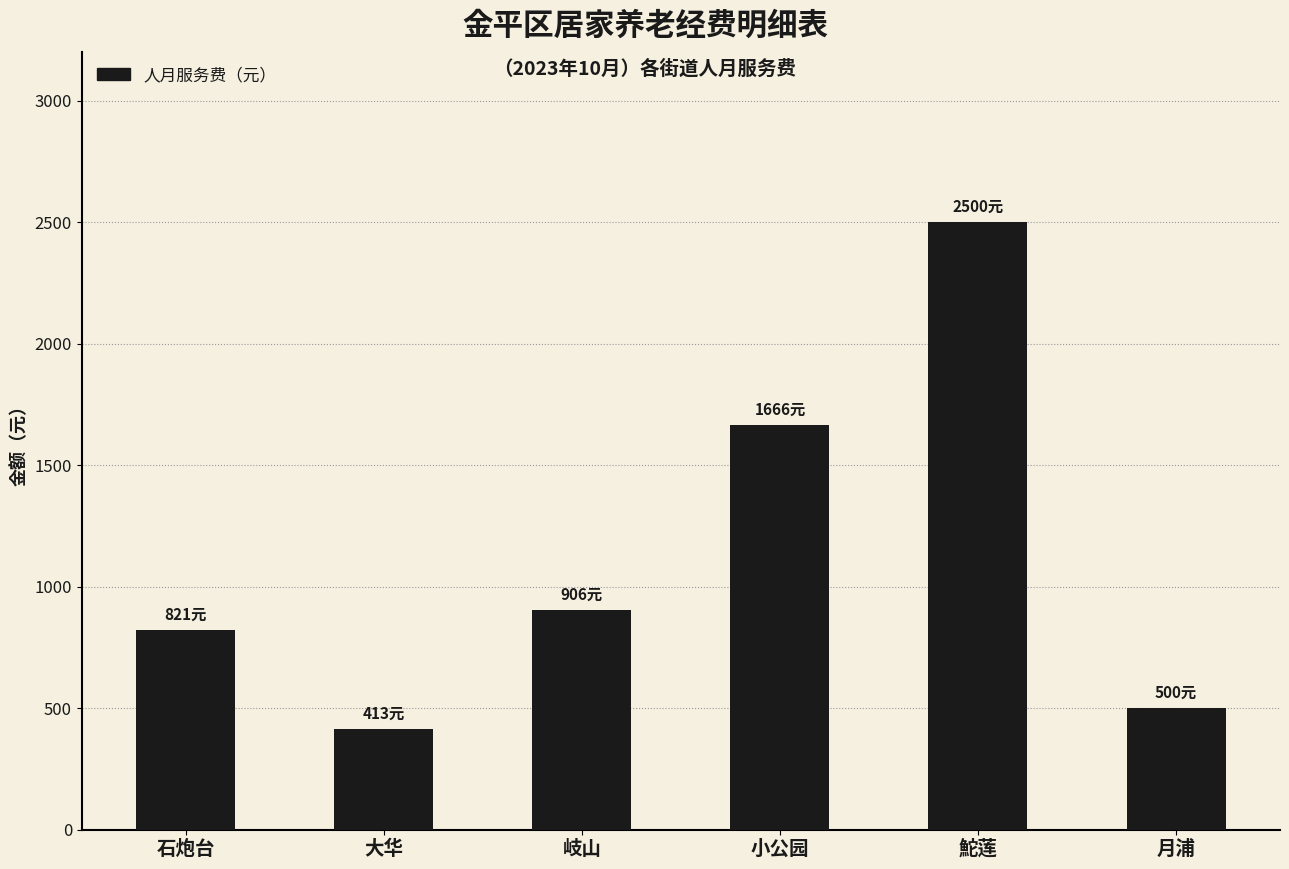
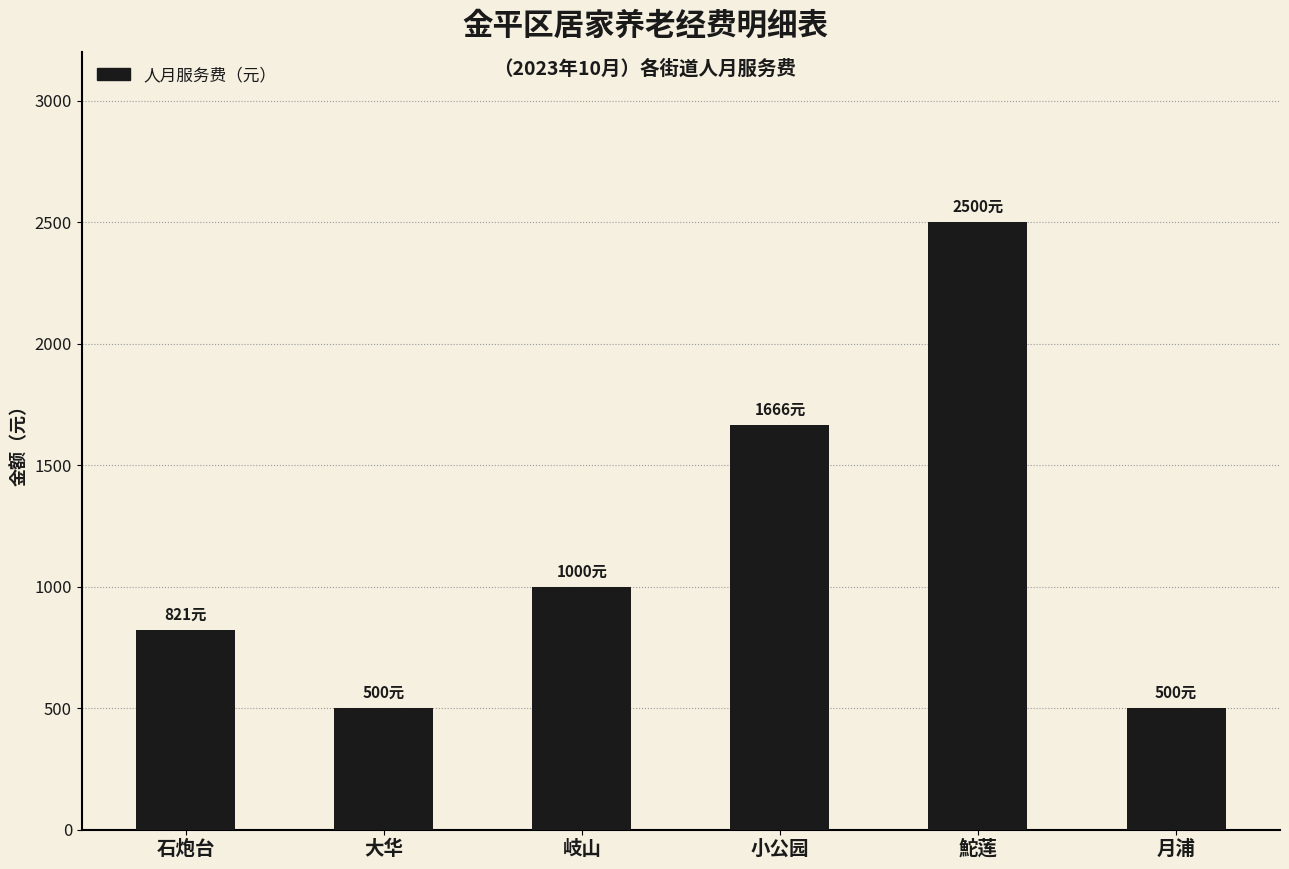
大华: 413元 -> 500元
岐山: 906元 -> 1000元
